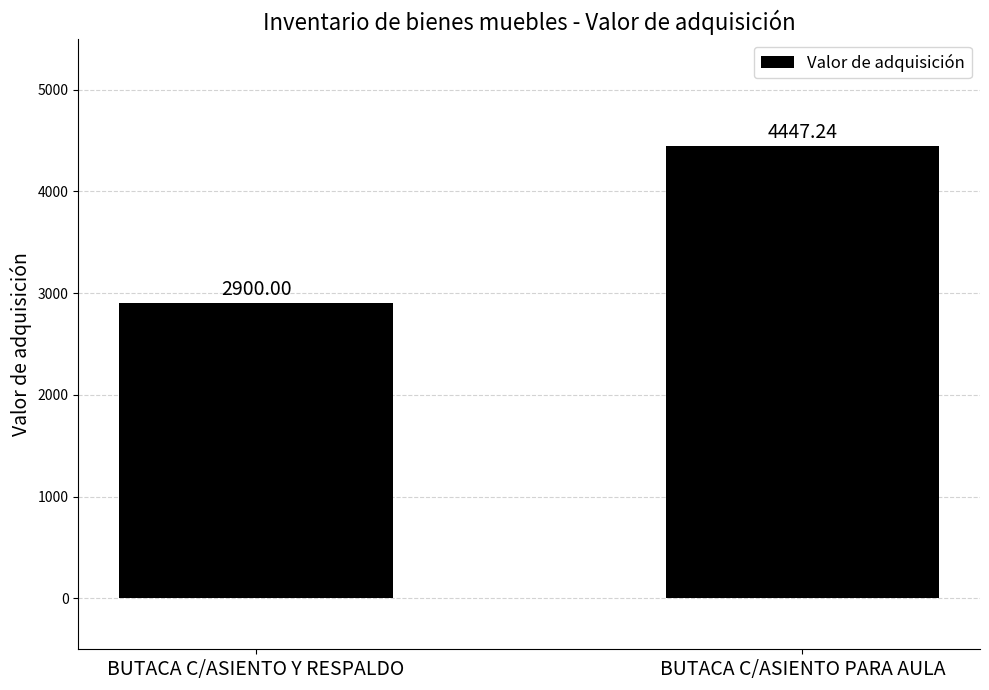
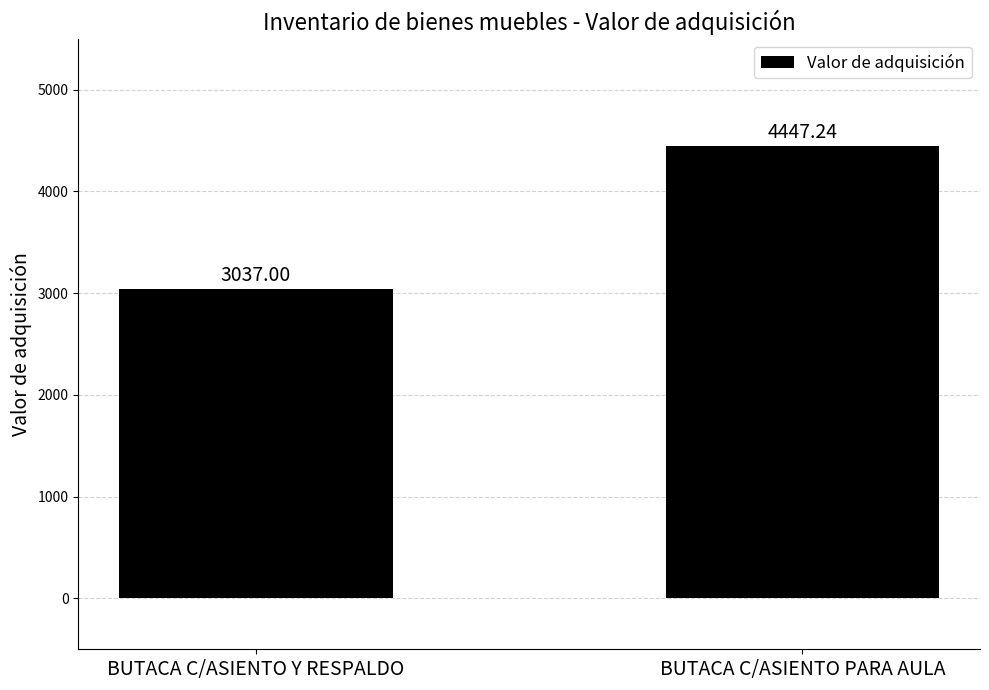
BUTACA C/ASIENTO Y RESPALDO: 2900.00 -> 3037.00
